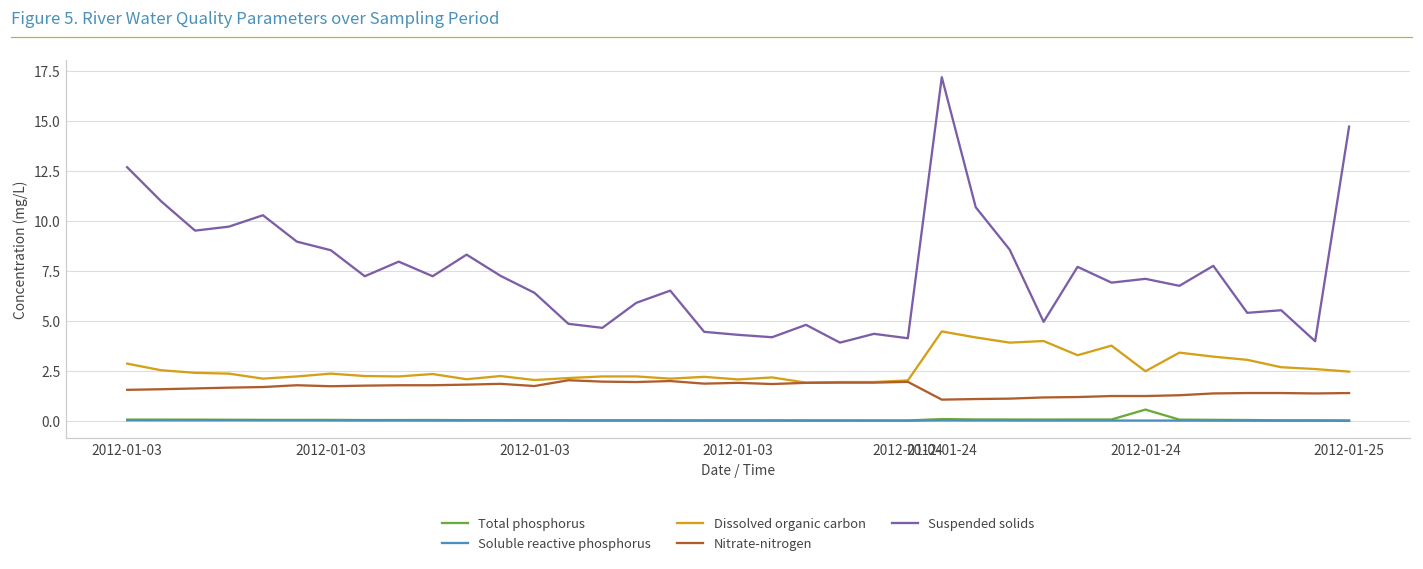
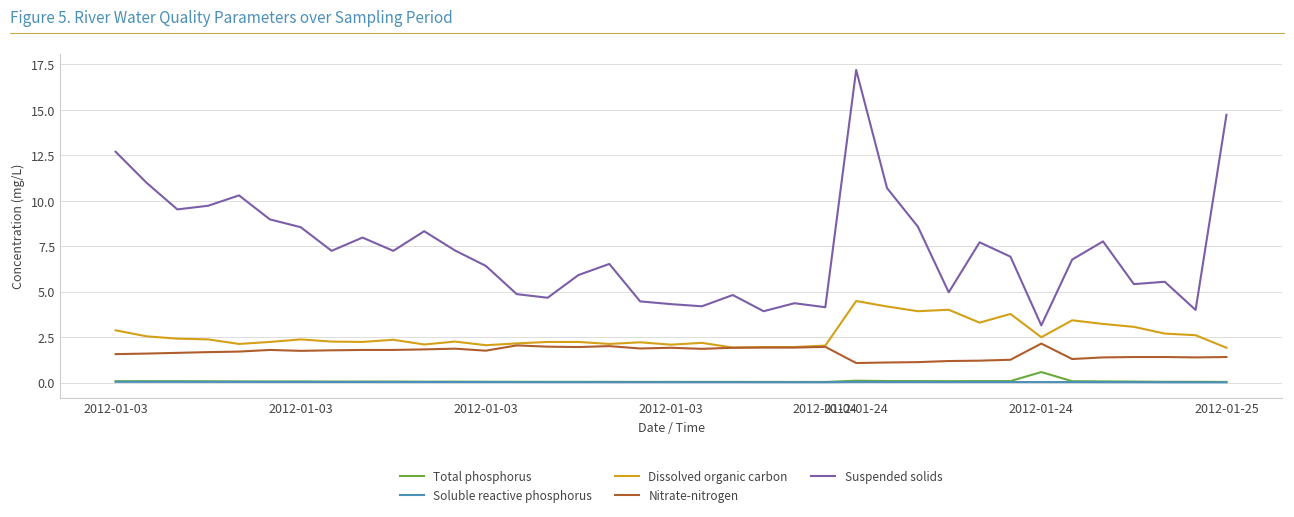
Nitrate-nitrogen, 2012-01-24: 1.3 -> 2.2
Suspended solids, 2012-01-24: 7.1 -> 3.2
Dissolved organic carbon, 2012-01-25: 2.5 -> 1.9
